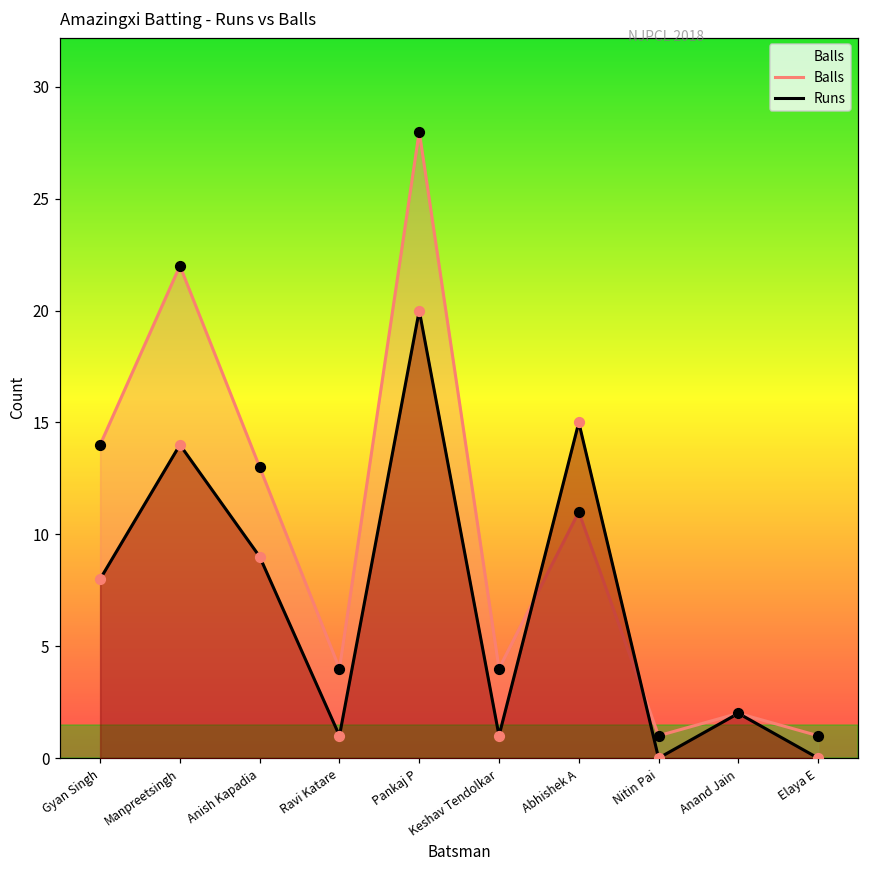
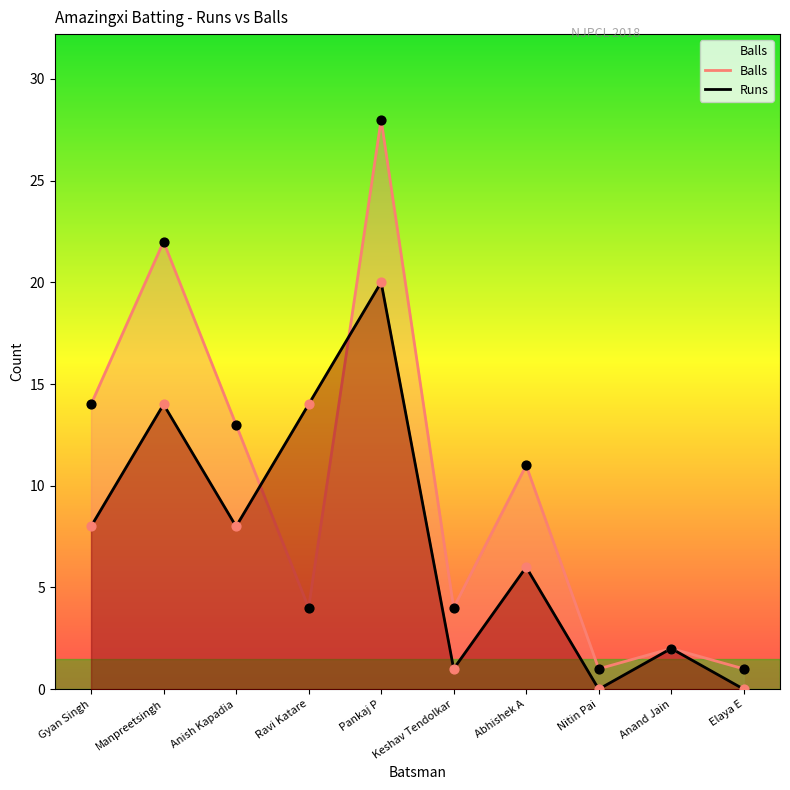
Runs, Anish Kapadia: 9 -> 8
Runs, Ravi Katare: 1 -> 14
Runs, Abhishek A: 15 -> 6
